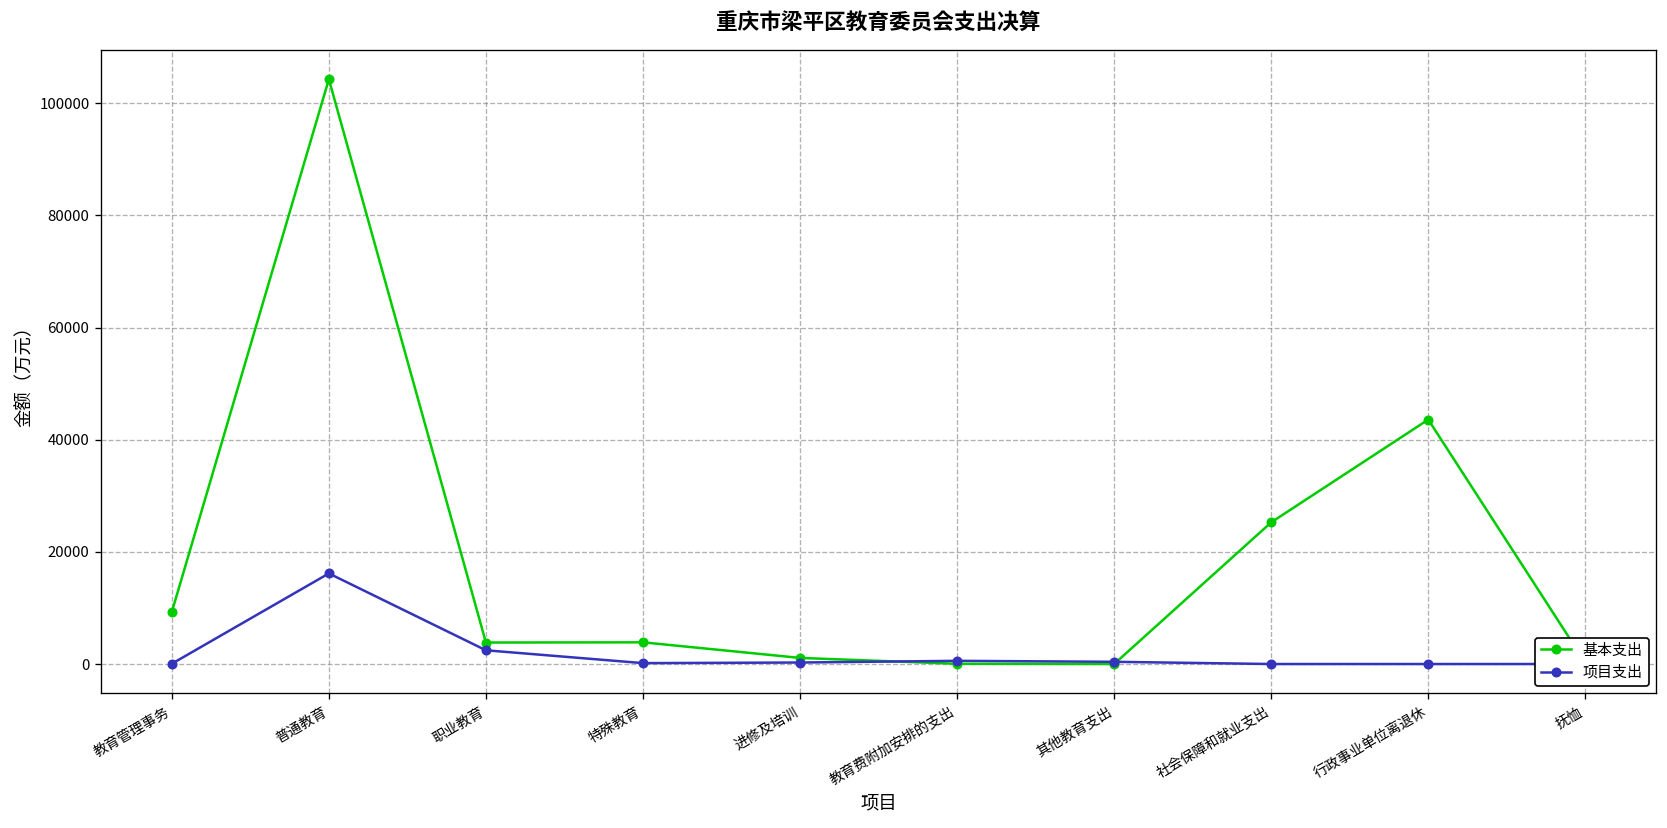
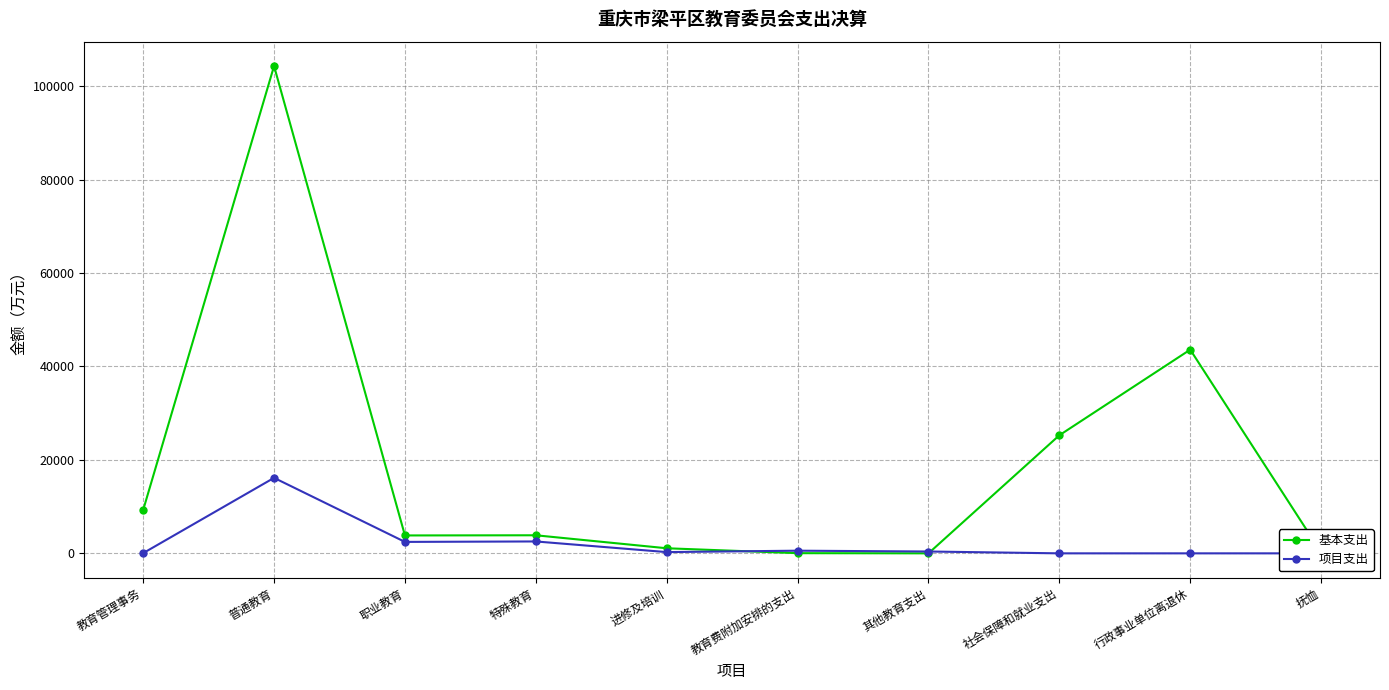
项目支出, 特殊教育: 0 -> 3000
